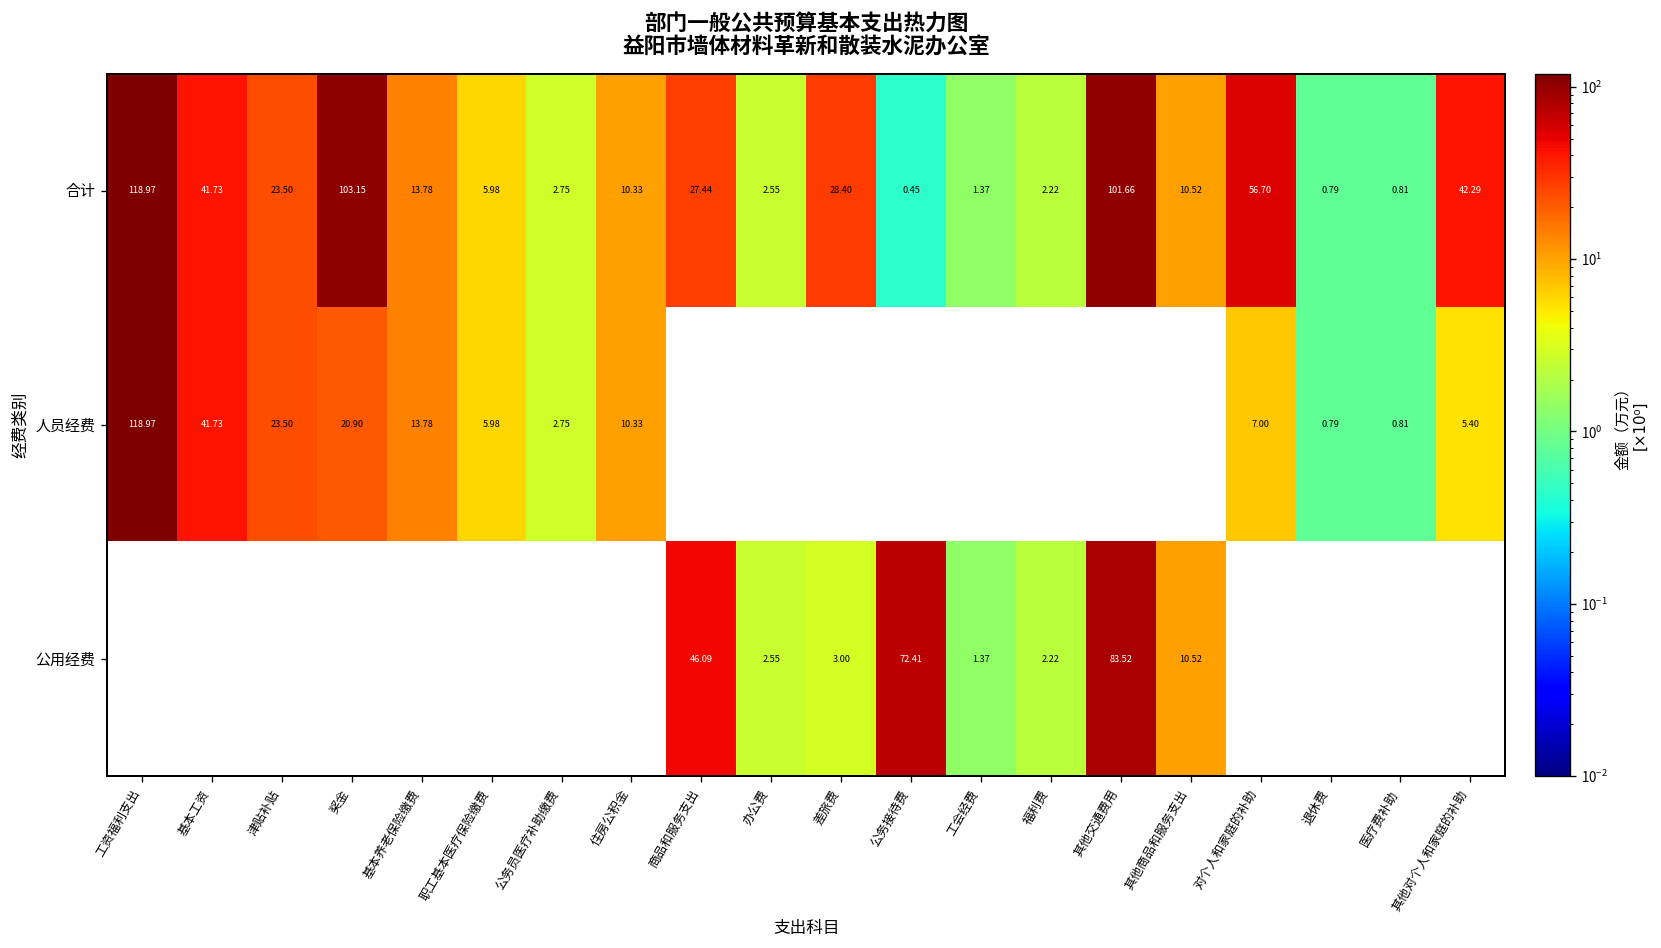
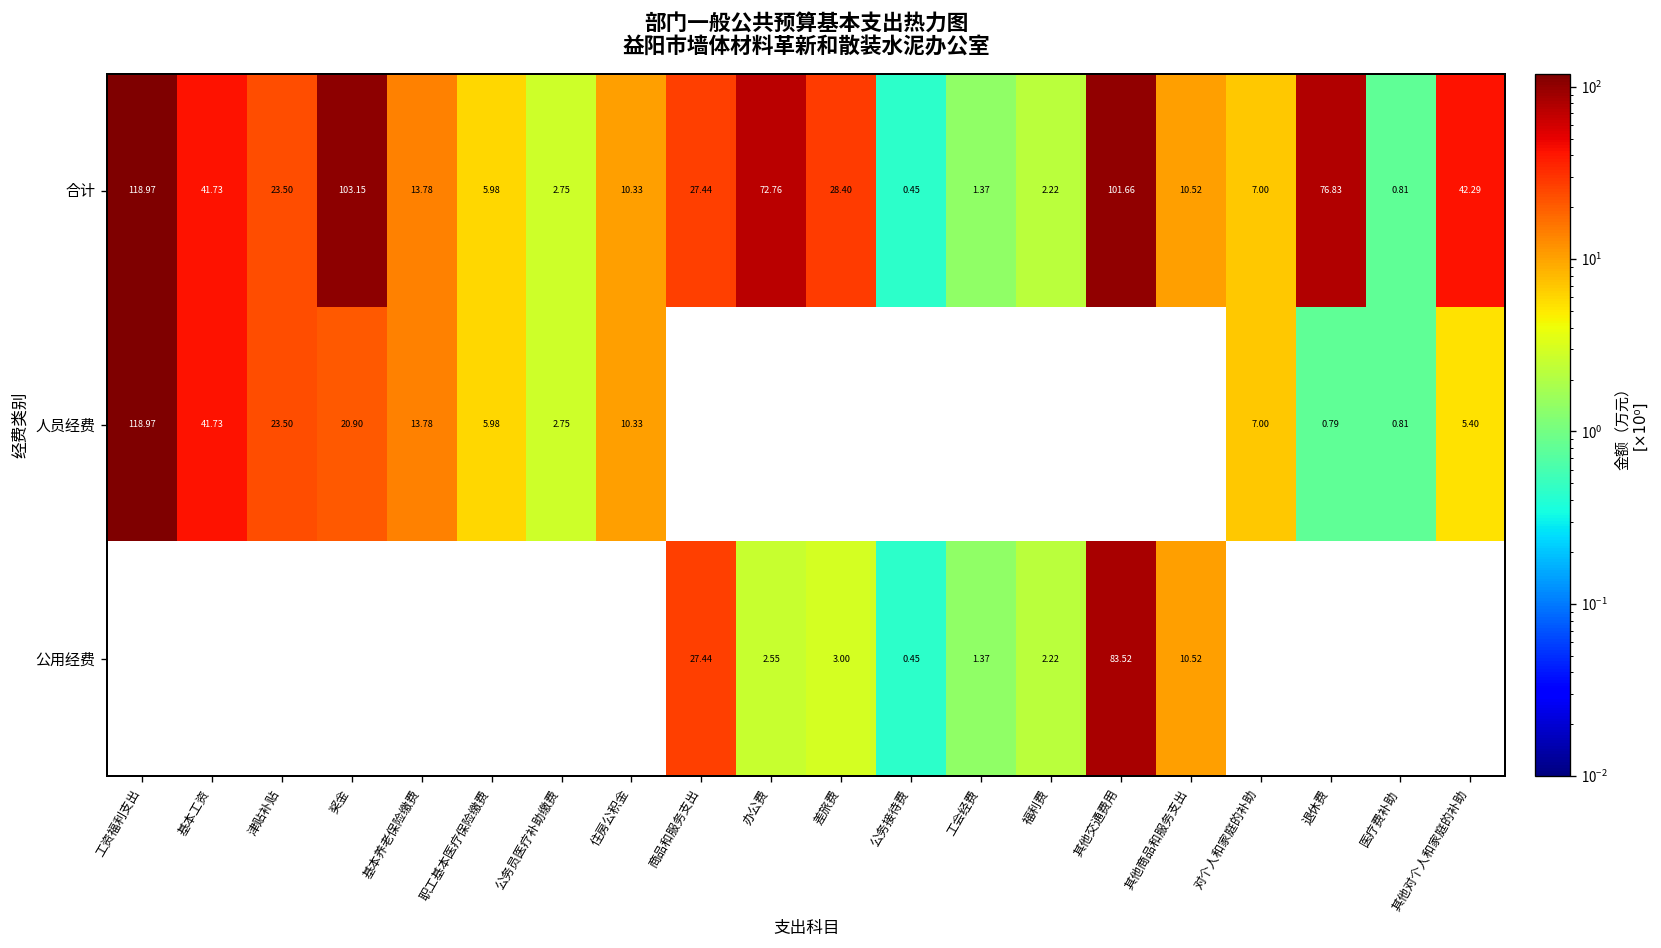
合计, 办公费: 2.55 -> 72.76
合计, 对个人和家庭的补助: 56.70 -> 7.00
合计, 退休费: 0.79 -> 76.83
公用经费, 商品和服务支出: 46.09 -> 27.44
公用经费, 公务接待费: 72.41 -> 0.45
